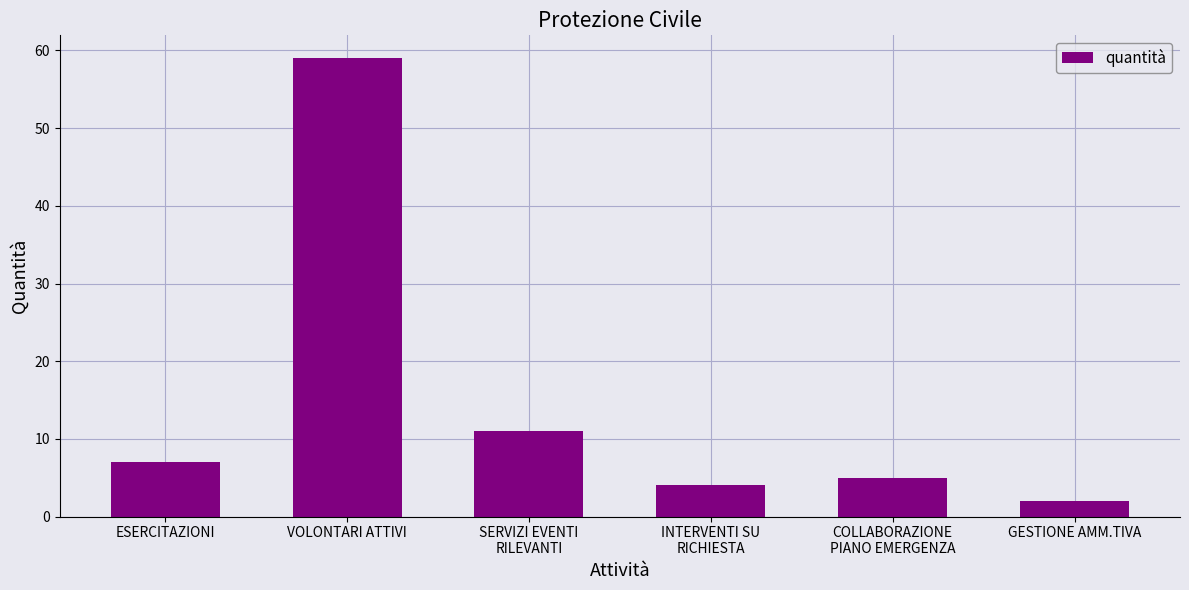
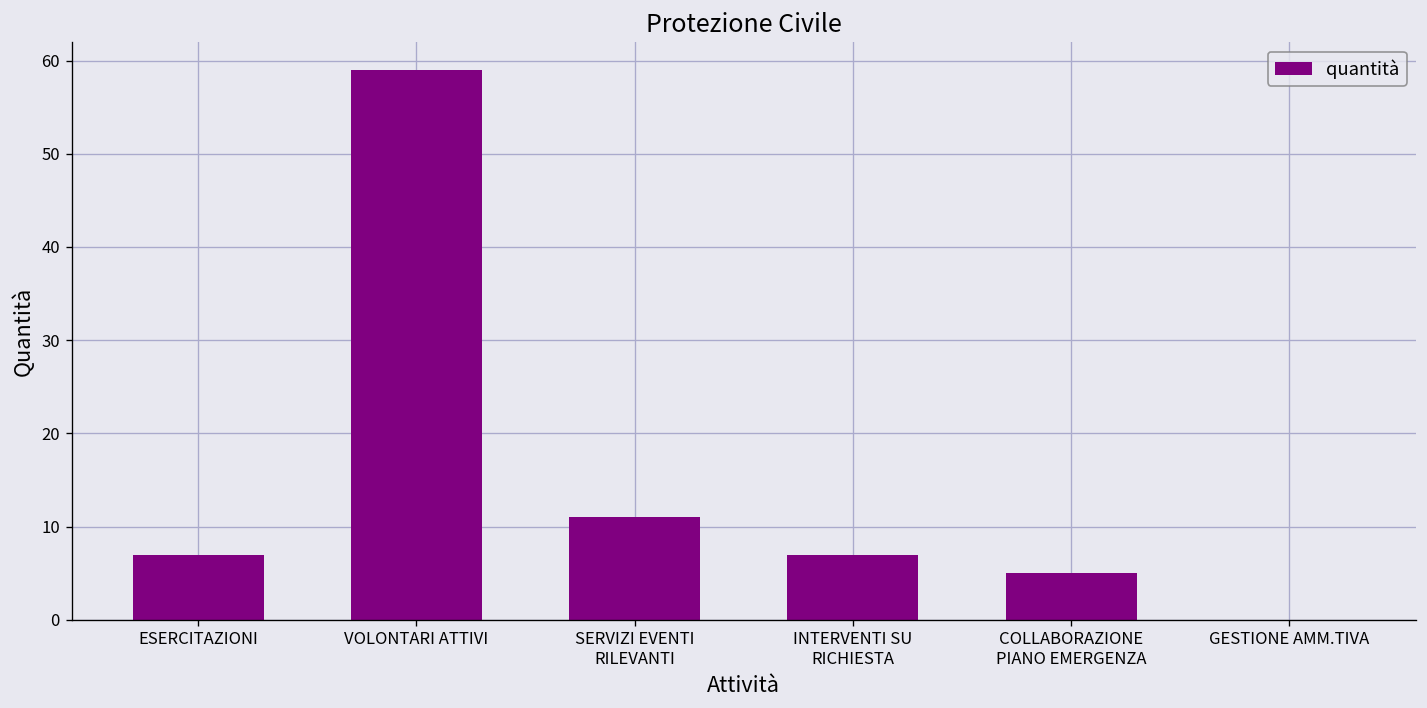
INTERVENTI SU RICHIESTA: 4 -> 7
GESTIONE AMM.TIVA: 2 -> 0
